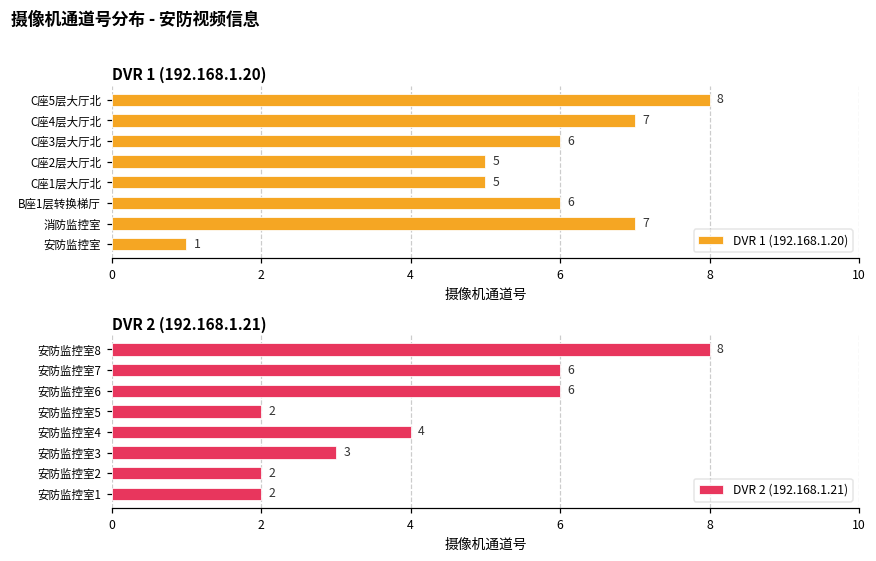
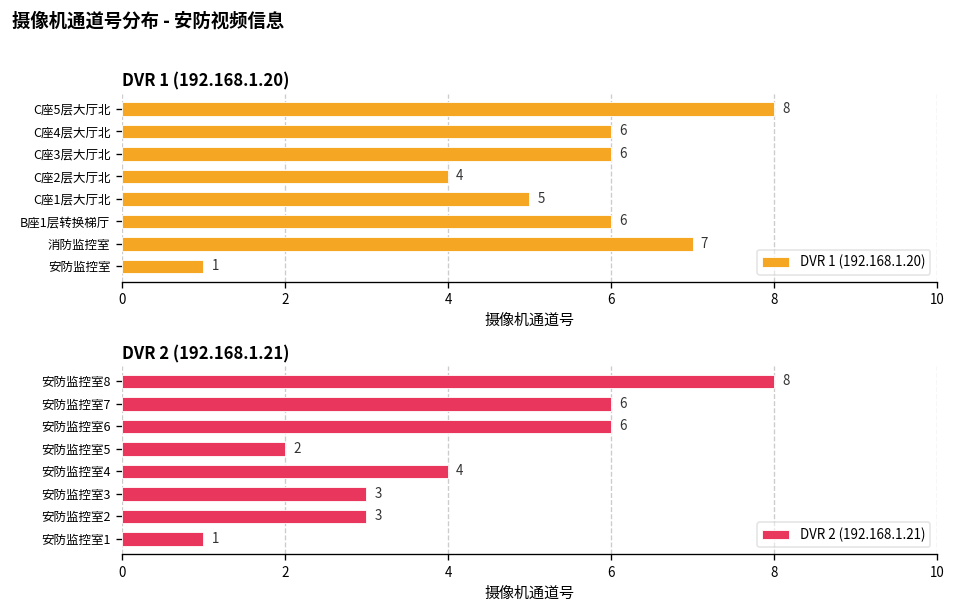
DVR 1 (192.168.1.20), C座4层大厅北: 7 -> 6
DVR 1 (192.168.1.20), C座2层大厅北: 5 -> 4
DVR 2 (192.168.1.21), 安防监控室2: 2 -> 3
DVR 2 (192.168.1.21), 安防监控室1: 2 -> 1
